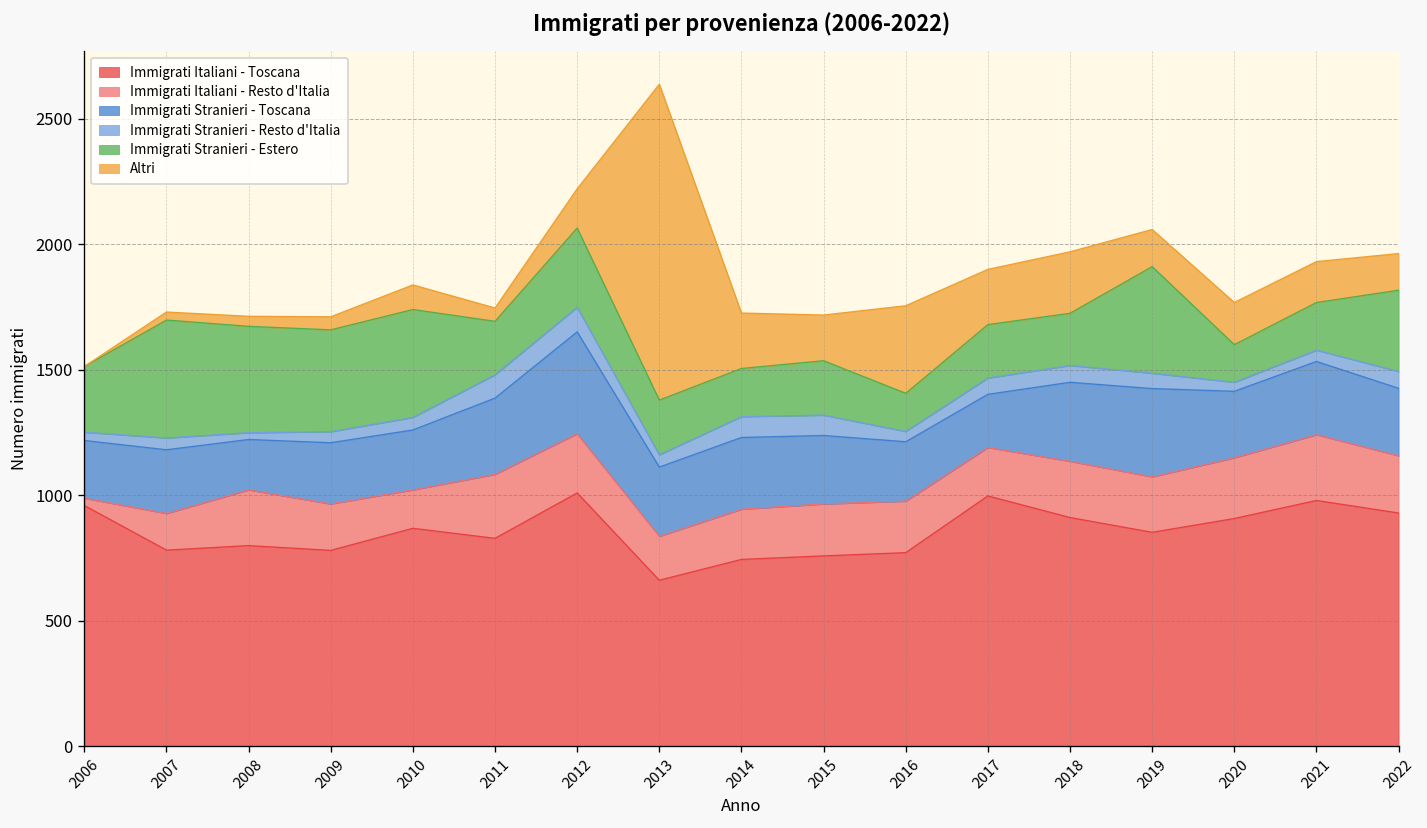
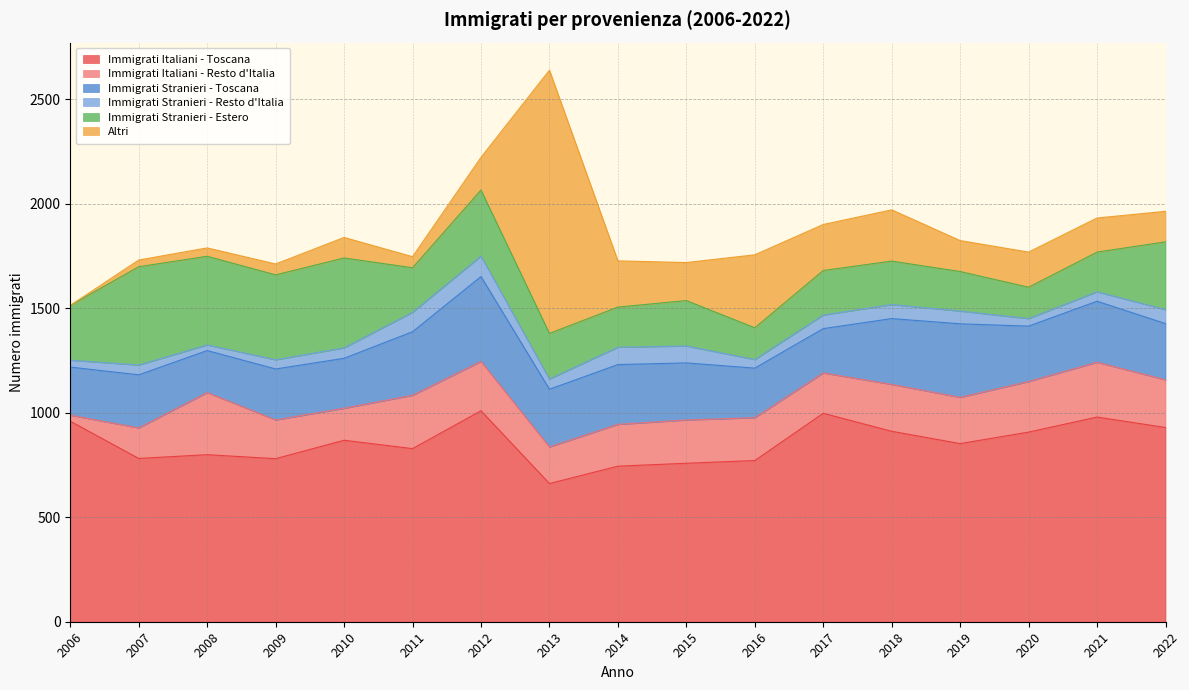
Immigrati Italiani - Resto d'Italia, 2008: 220 -> 300
Immigrati Stranieri - Estero, 2019: 430 -> 190
